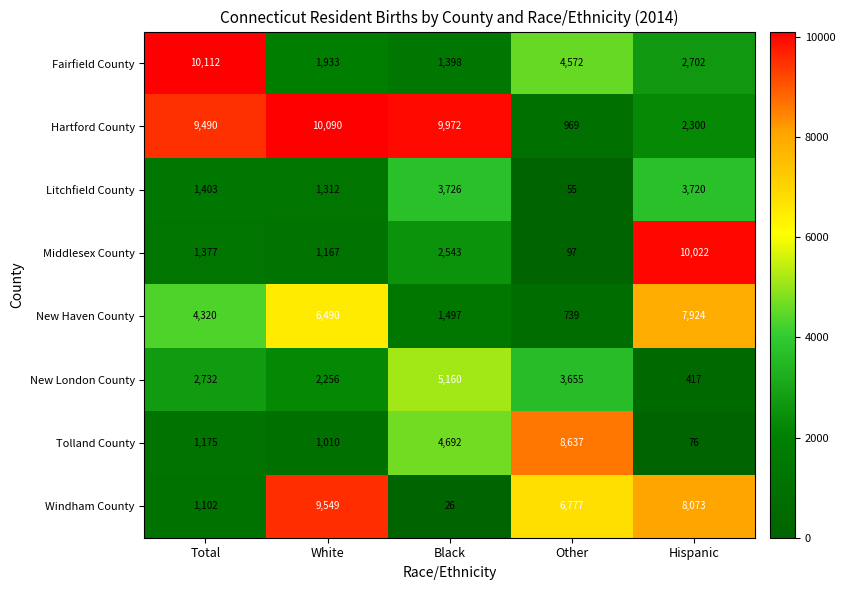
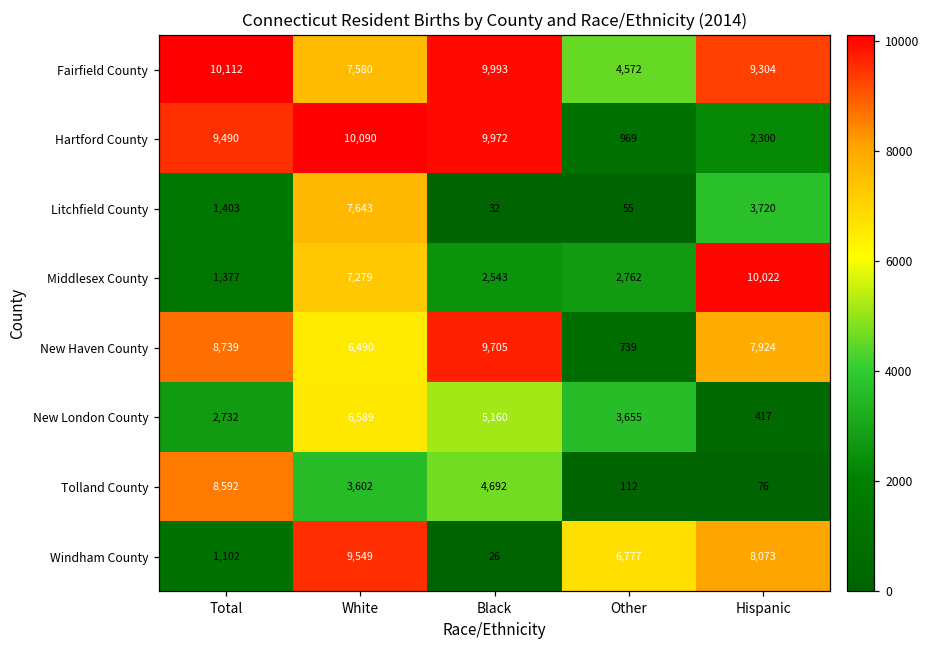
Fairfield County, White: 1,933 -> 7,580
Fairfield County, Black: 1,398 -> 9,993
Fairfield County, Hispanic: 2,702 -> 9,304
Litchfield County, White: 1,312 -> 7,643
Litchfield County, Black: 3,726 -> 32
Middlesex County, White: 1,167 -> 7,279
Middlesex County, Other: 97 -> 2,762
New Haven County, Total: 4,320 -> 8,739
New Haven County, Black: 1,497 -> 9,705
New London County, White: 2,256 -> 6,589
Tolland County, Total: 1,175 -> 8,592
Tolland County, White: 1,010 -> 3,602
Tolland County, Other: 8,637 -> 112
